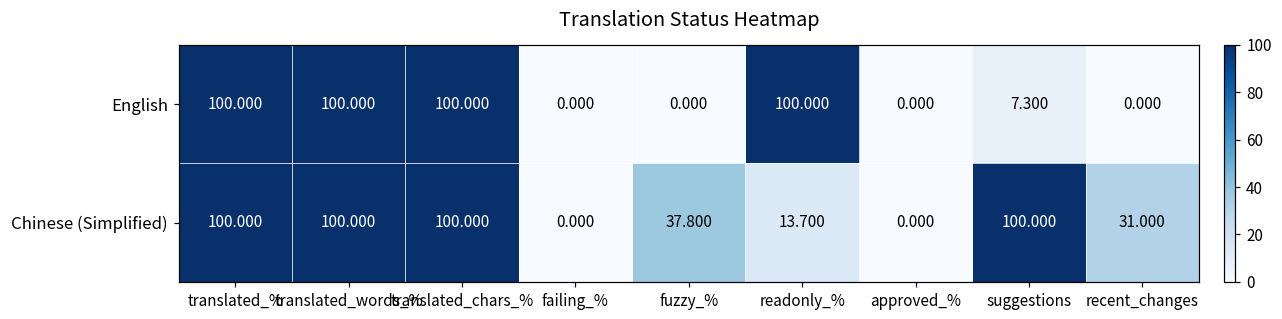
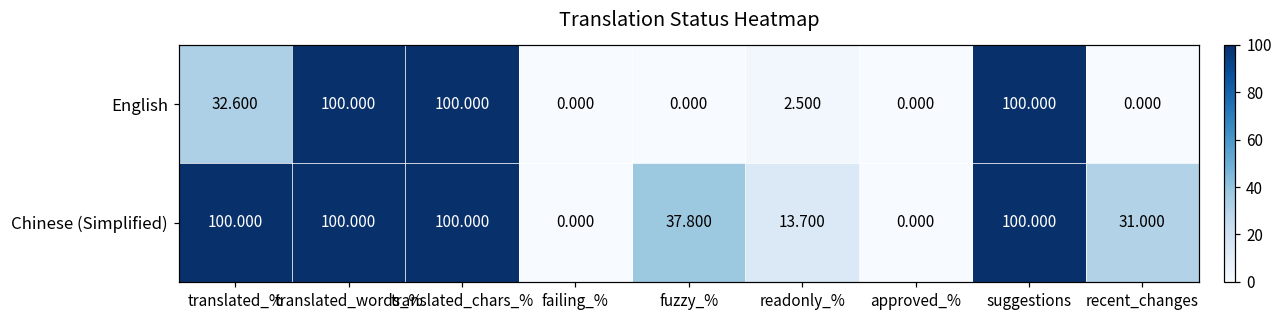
English, translated_%: 100.000 -> 32.600
English, readonly_%: 100.000 -> 2.500
English, suggestions: 7.300 -> 100.000
